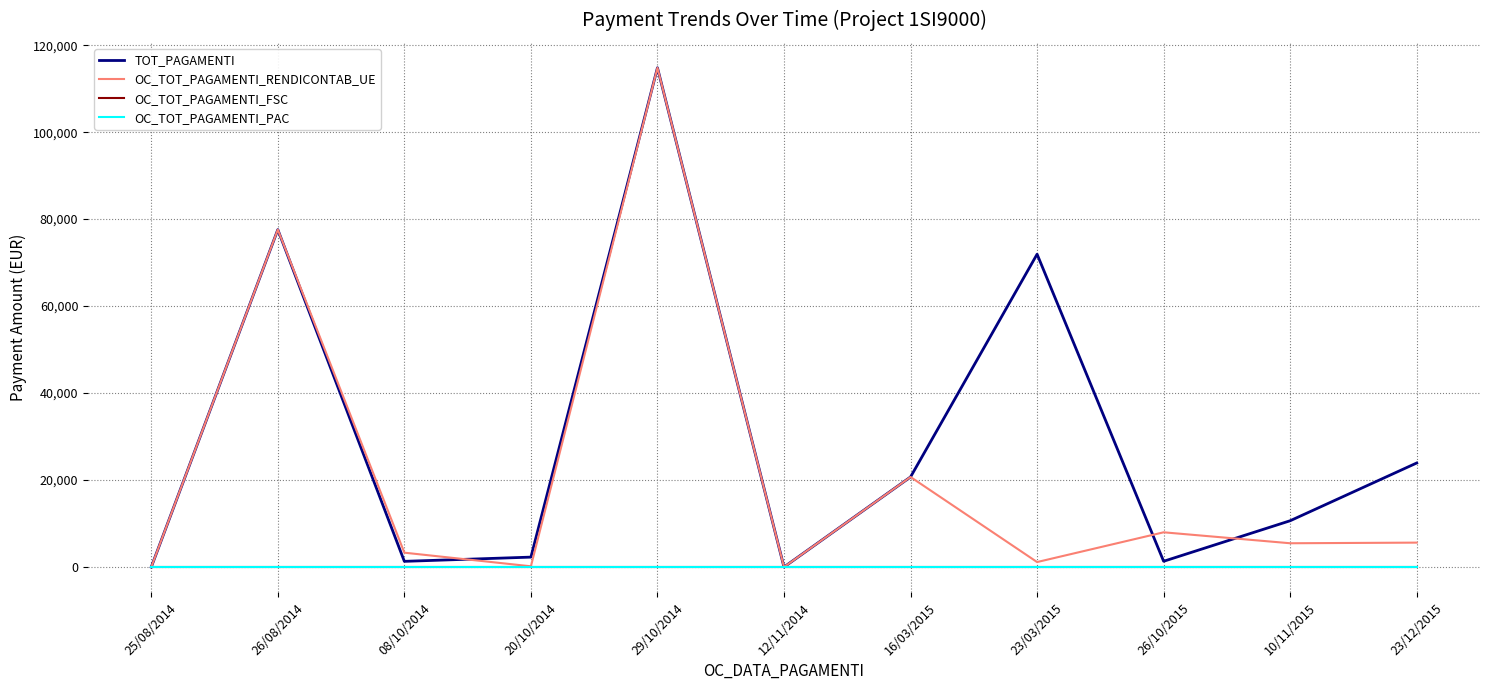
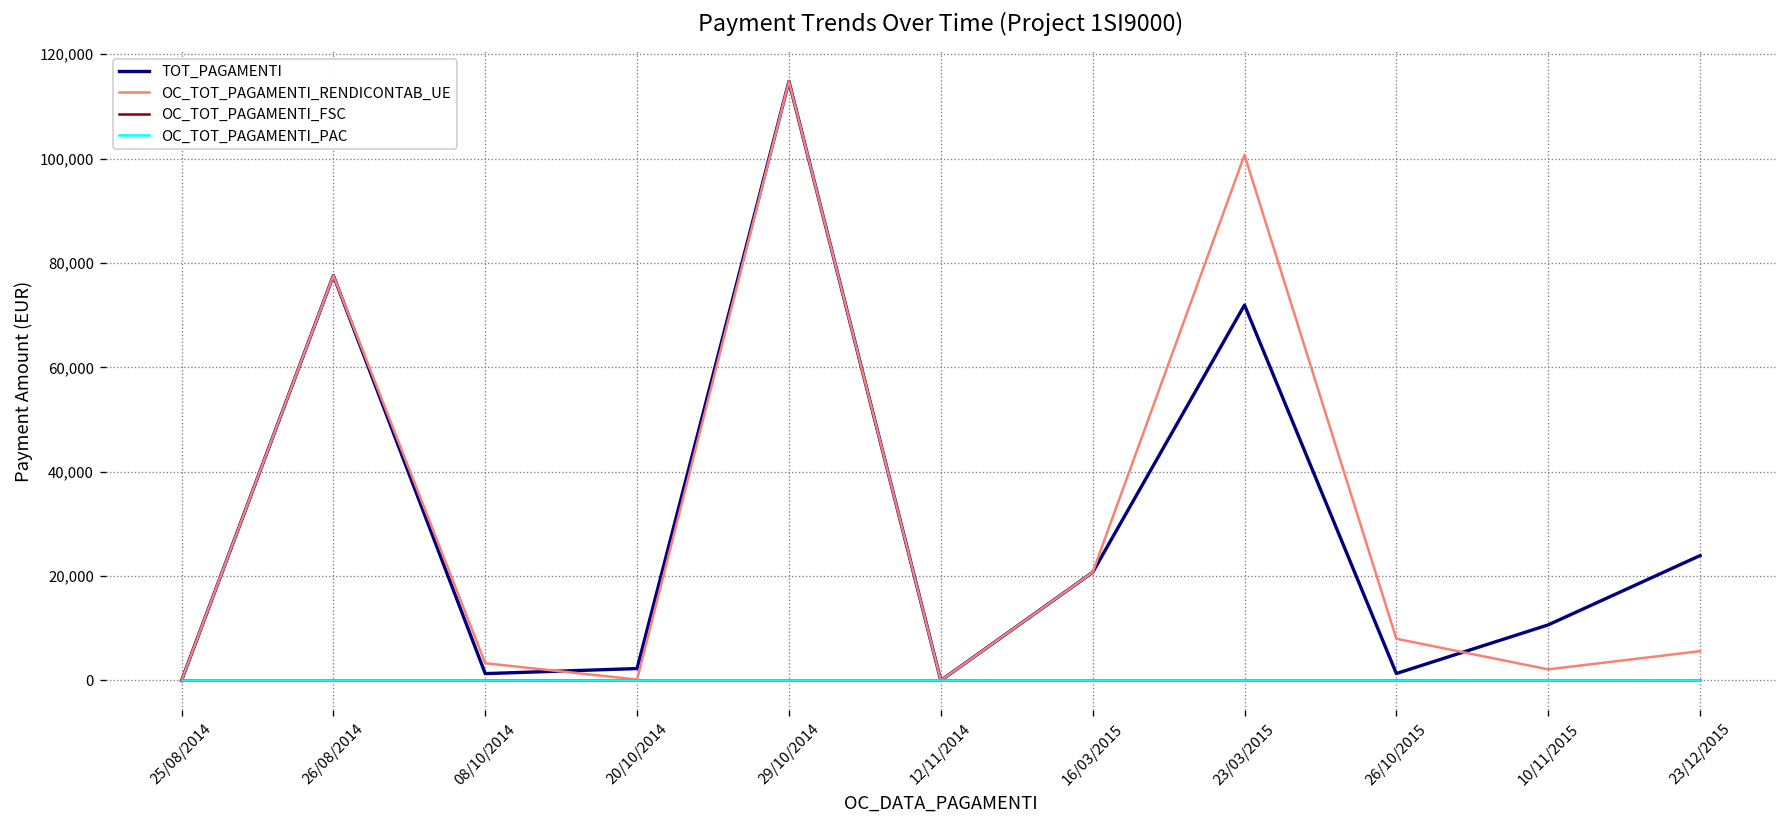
OC_TOT_PAGAMENTI_RENDICONTAB_UE, 23/03/2015: 1,000 -> 101,000
OC_TOT_PAGAMENTI_RENDICONTAB_UE, 10/11/2015: 5,000 -> 2,000
